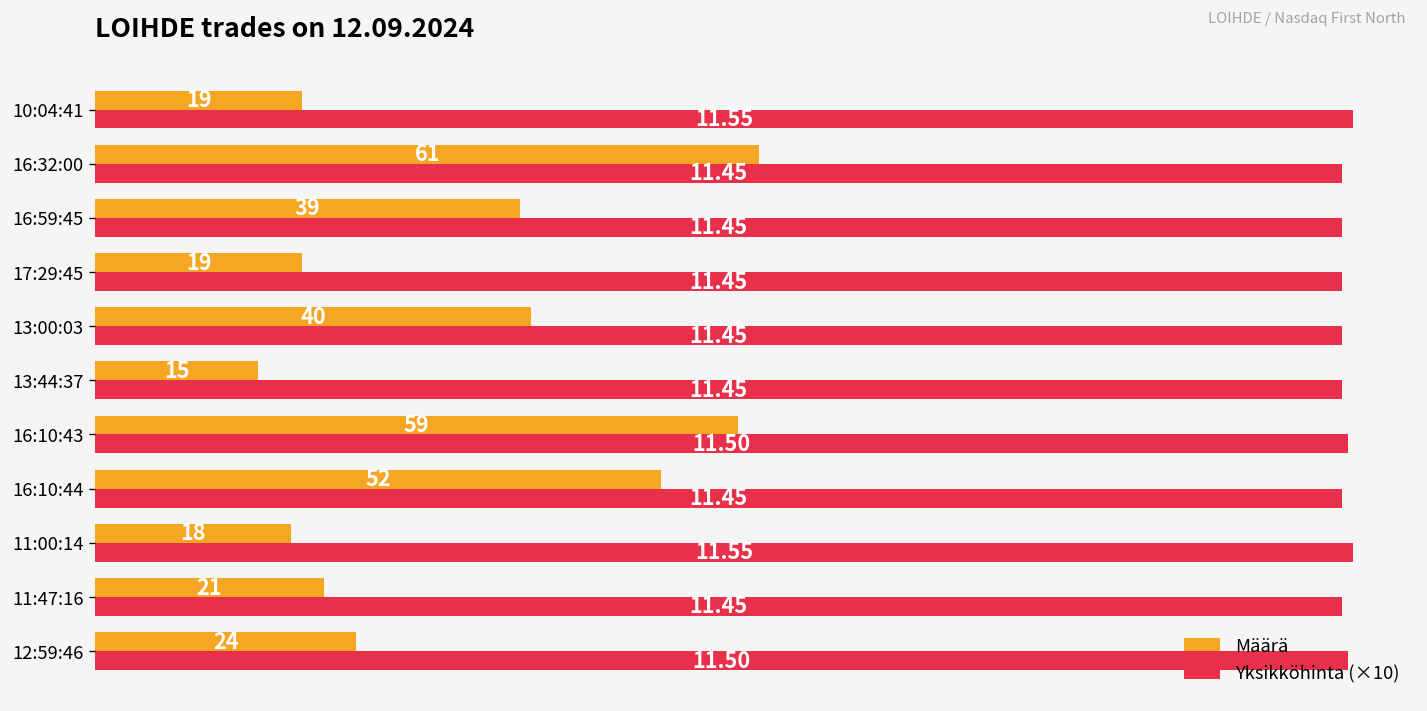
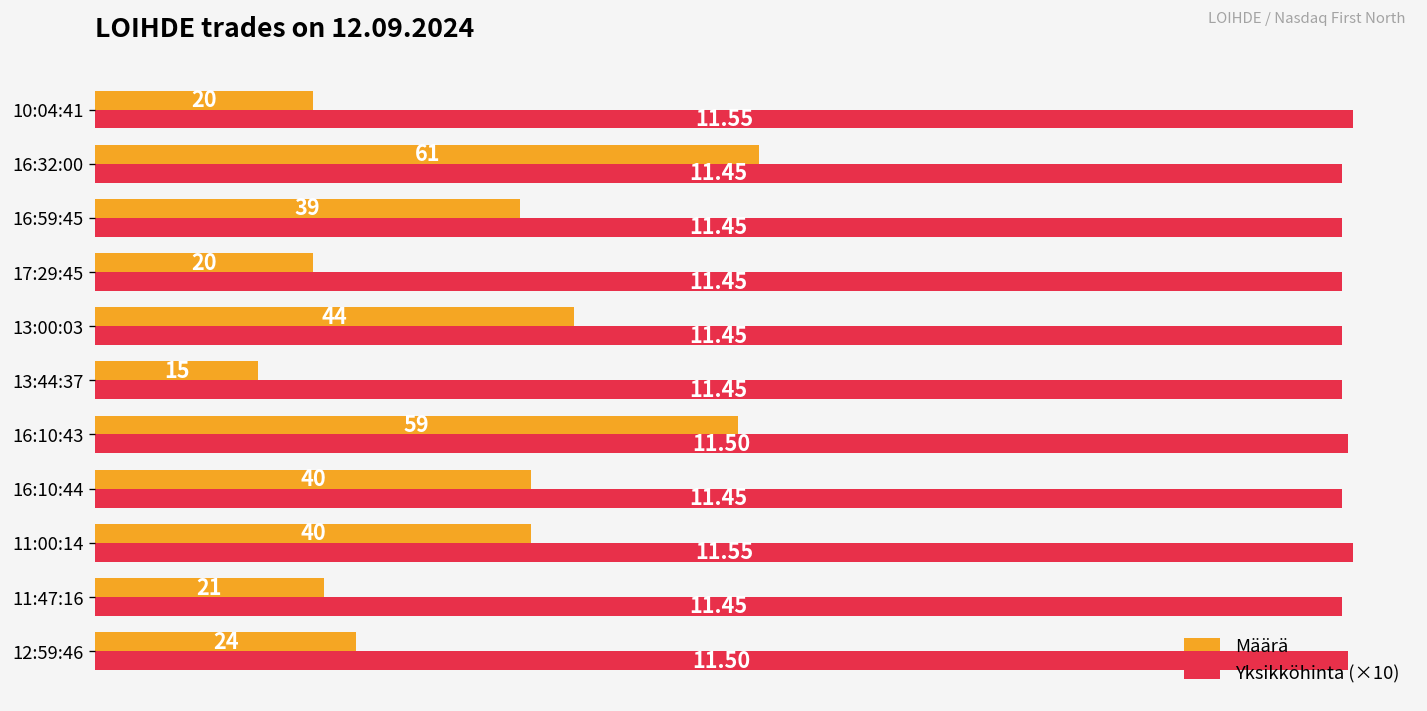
Määrä, 10:04:41: 19 -> 20
Määrä, 17:29:45: 19 -> 20
Määrä, 13:00:03: 40 -> 44
Määrä, 16:10:44: 52 -> 40
Määrä, 11:00:14: 18 -> 40
